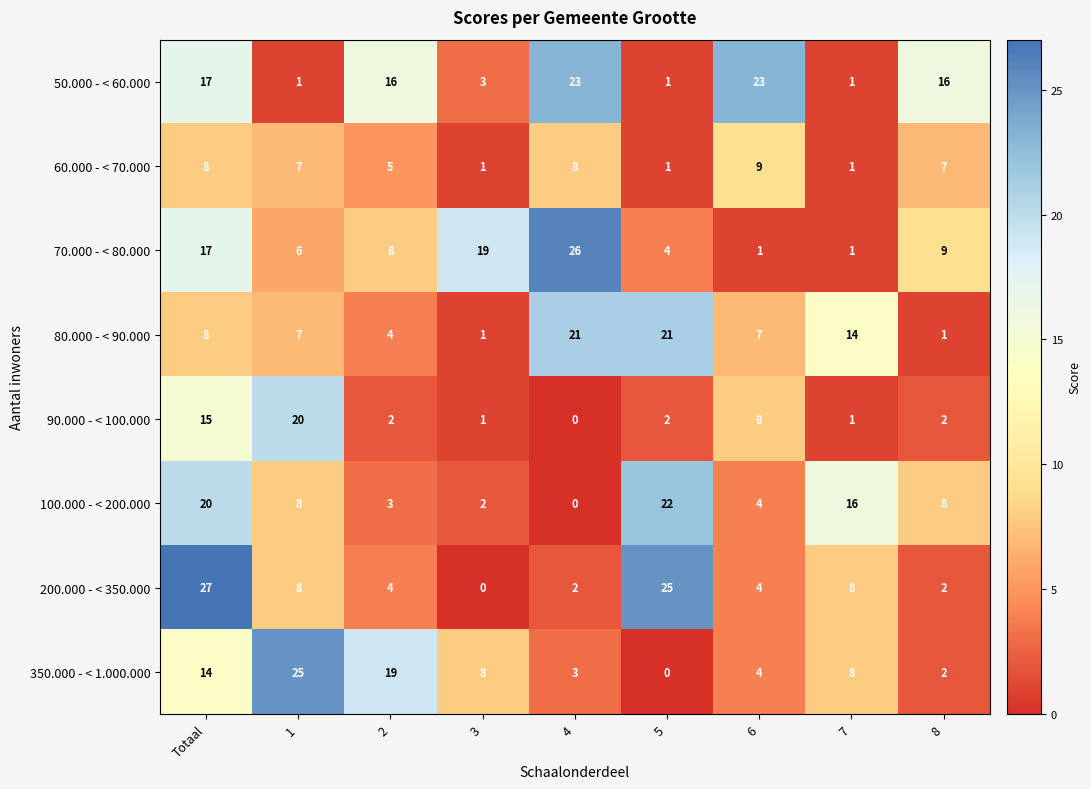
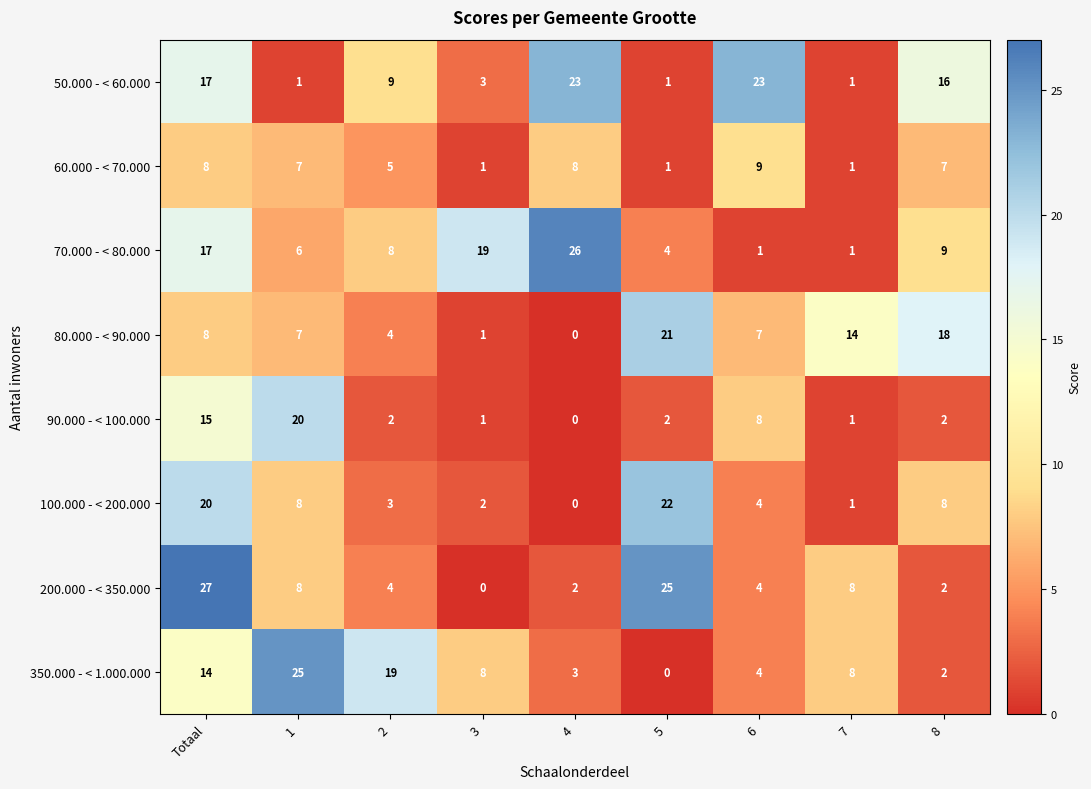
50.000 - < 60.000, 2: 16 -> 9
80.000 - < 90.000, 4: 21 -> 0
80.000 - < 90.000, 8: 1 -> 18
100.000 - < 200.000, 7: 16 -> 1
